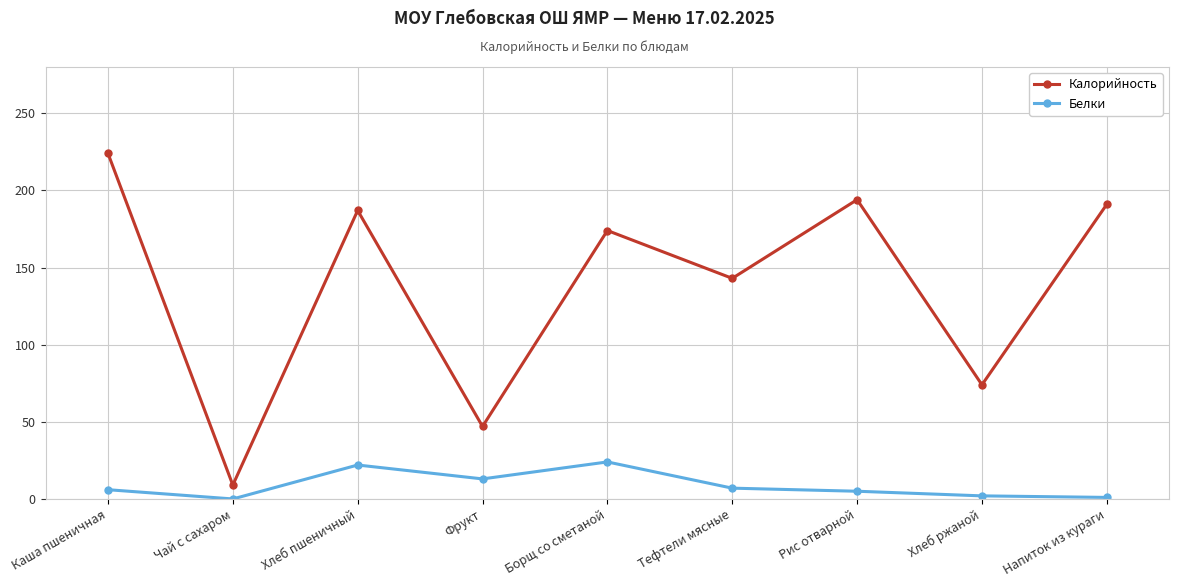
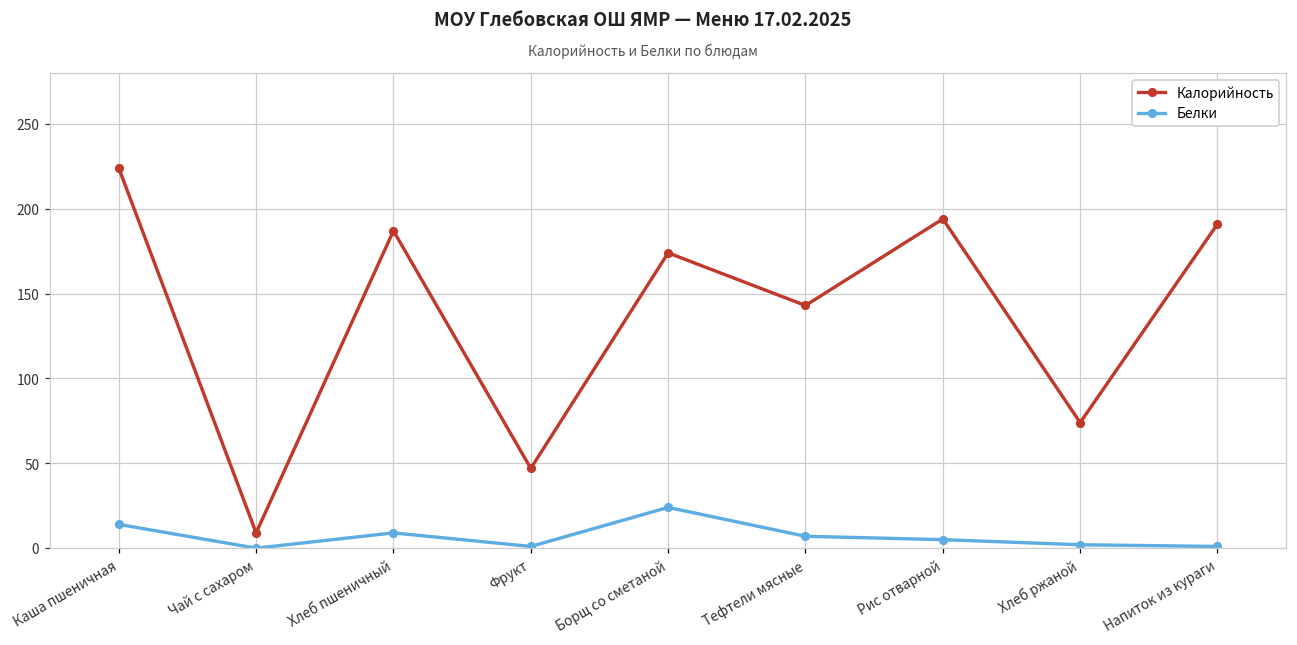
Белки, Каша пшеничная: 6 -> 14
Белки, Хлеб пшеничный: 22 -> 9
Белки, Фрукт: 13 -> 1
